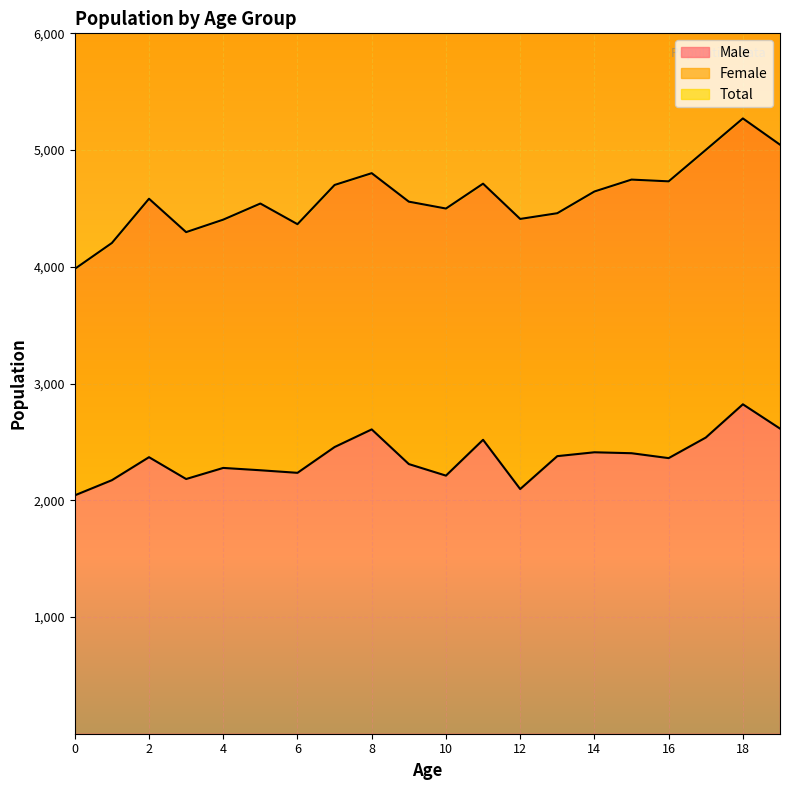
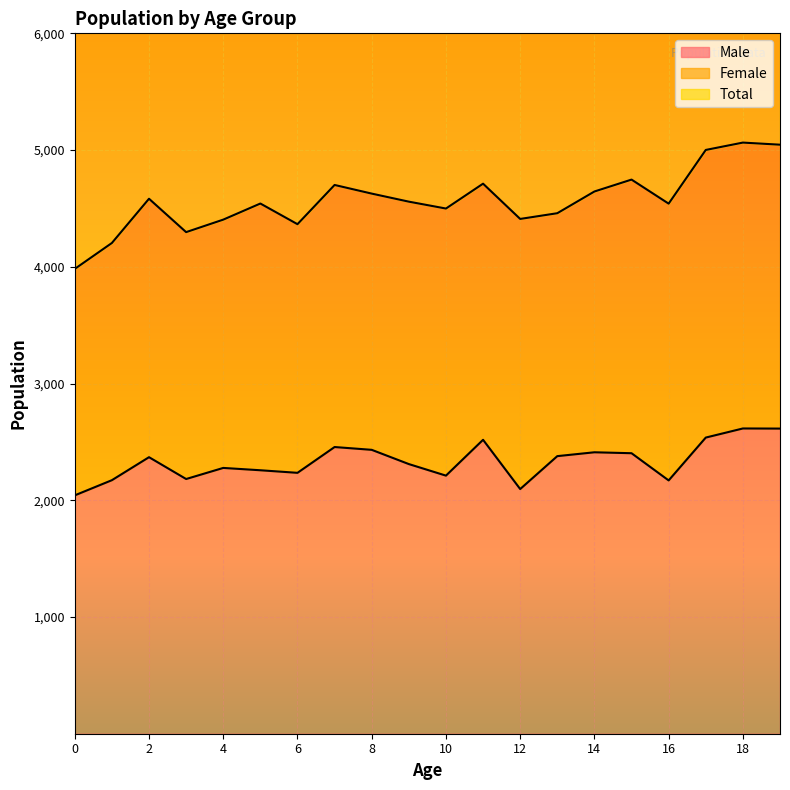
Male, 8: 2,610 -> 2,430
Male, 16: 2,360 -> 2,170
Male, 18: 2,820 -> 2,620
